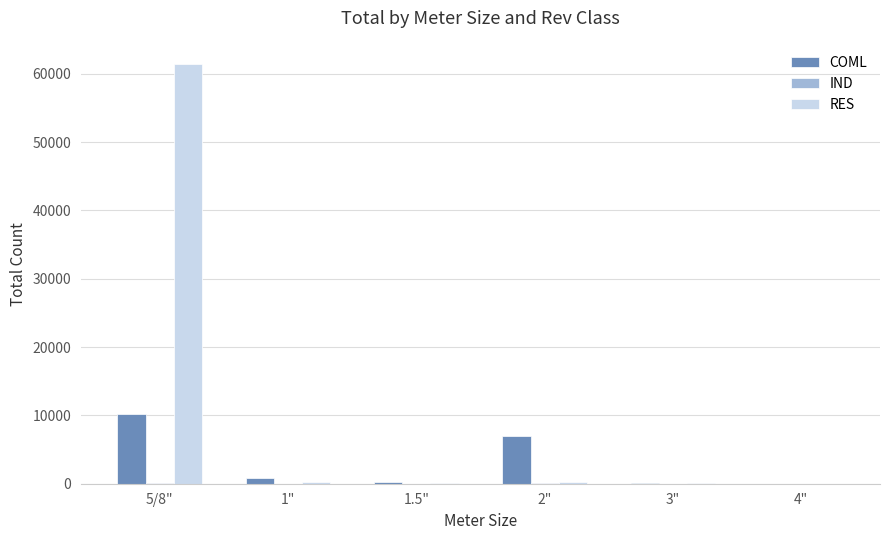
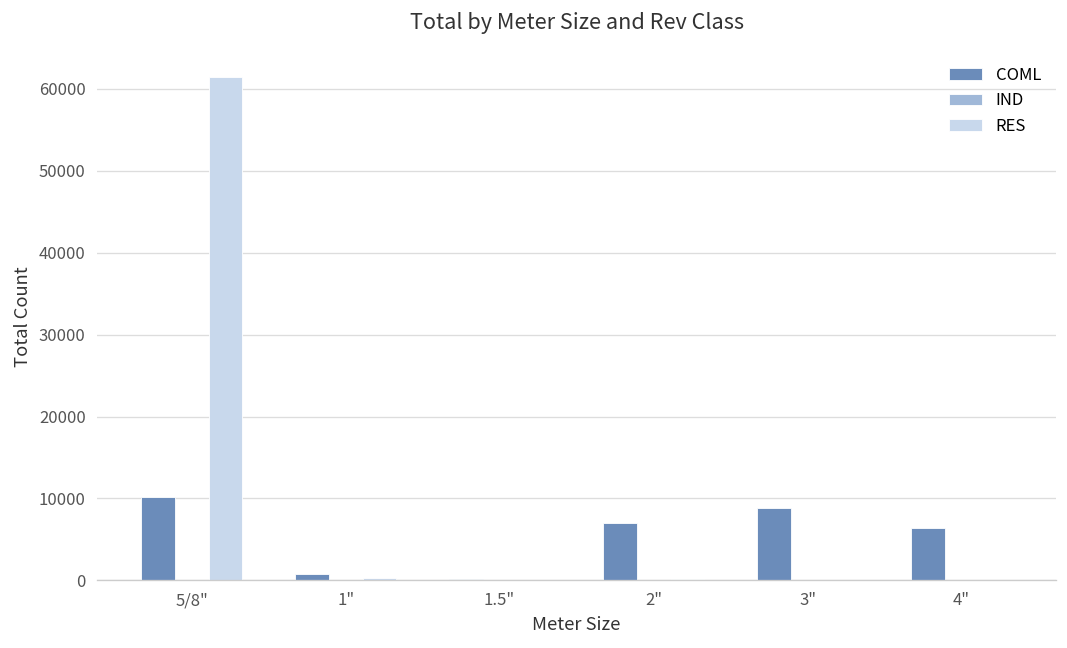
COML, 3": 0 -> 9000
COML, 4": 0 -> 6000
